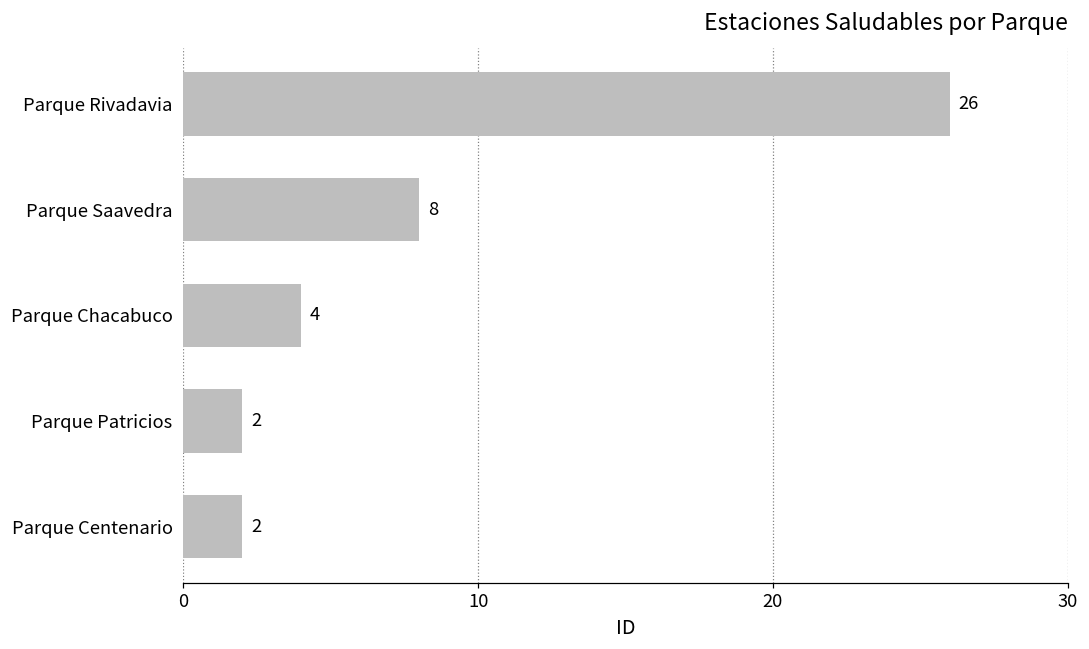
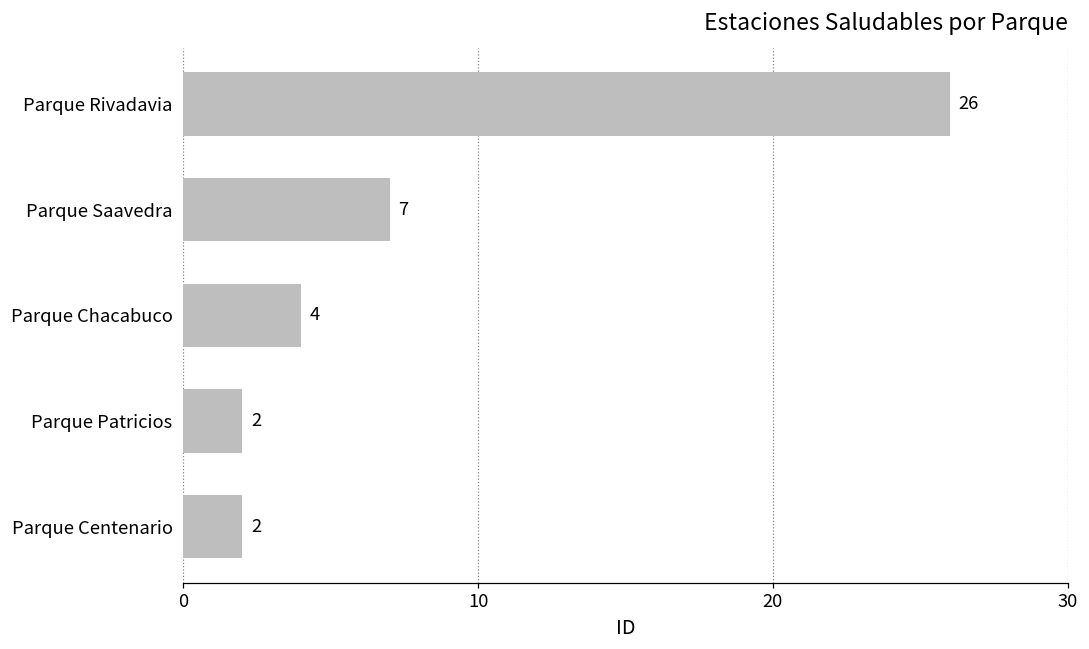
Parque Saavedra: 8 -> 7
